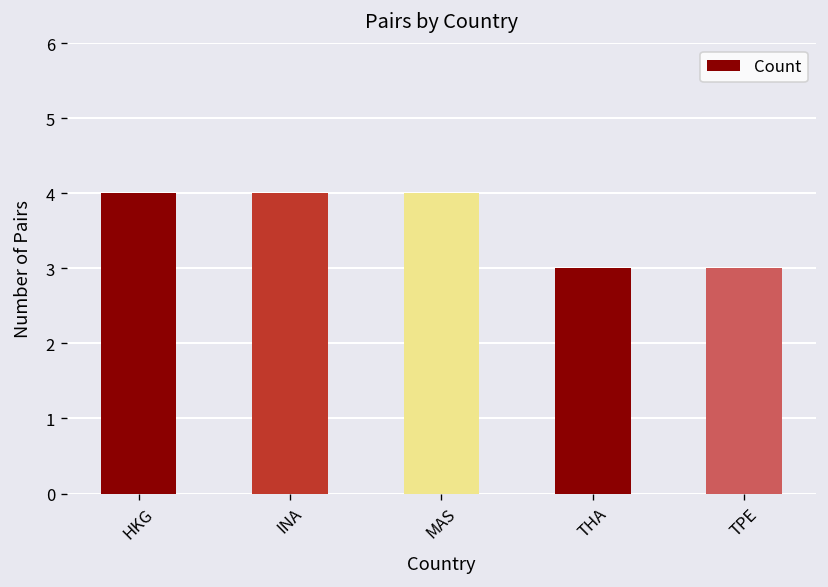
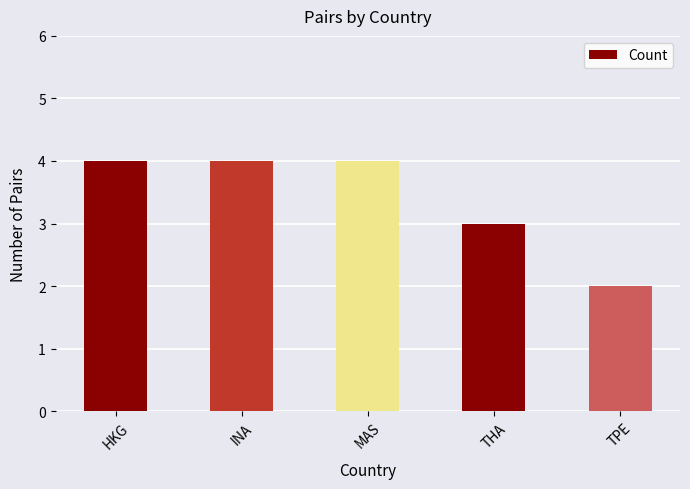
TPE: 3 -> 2
